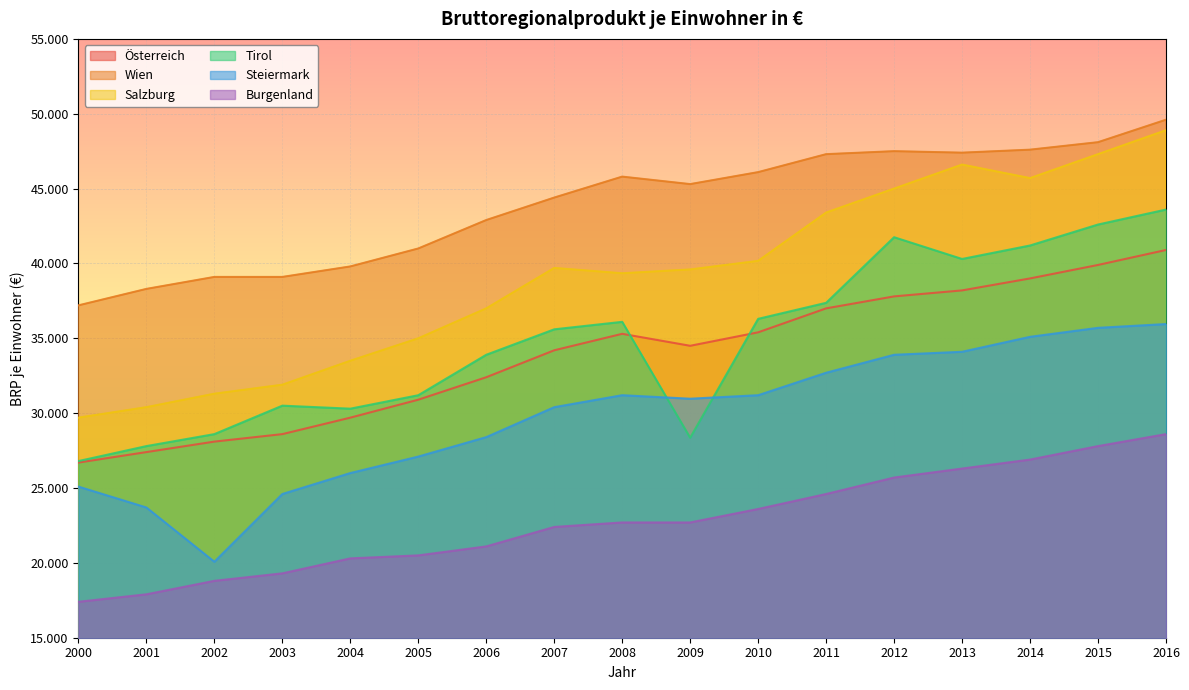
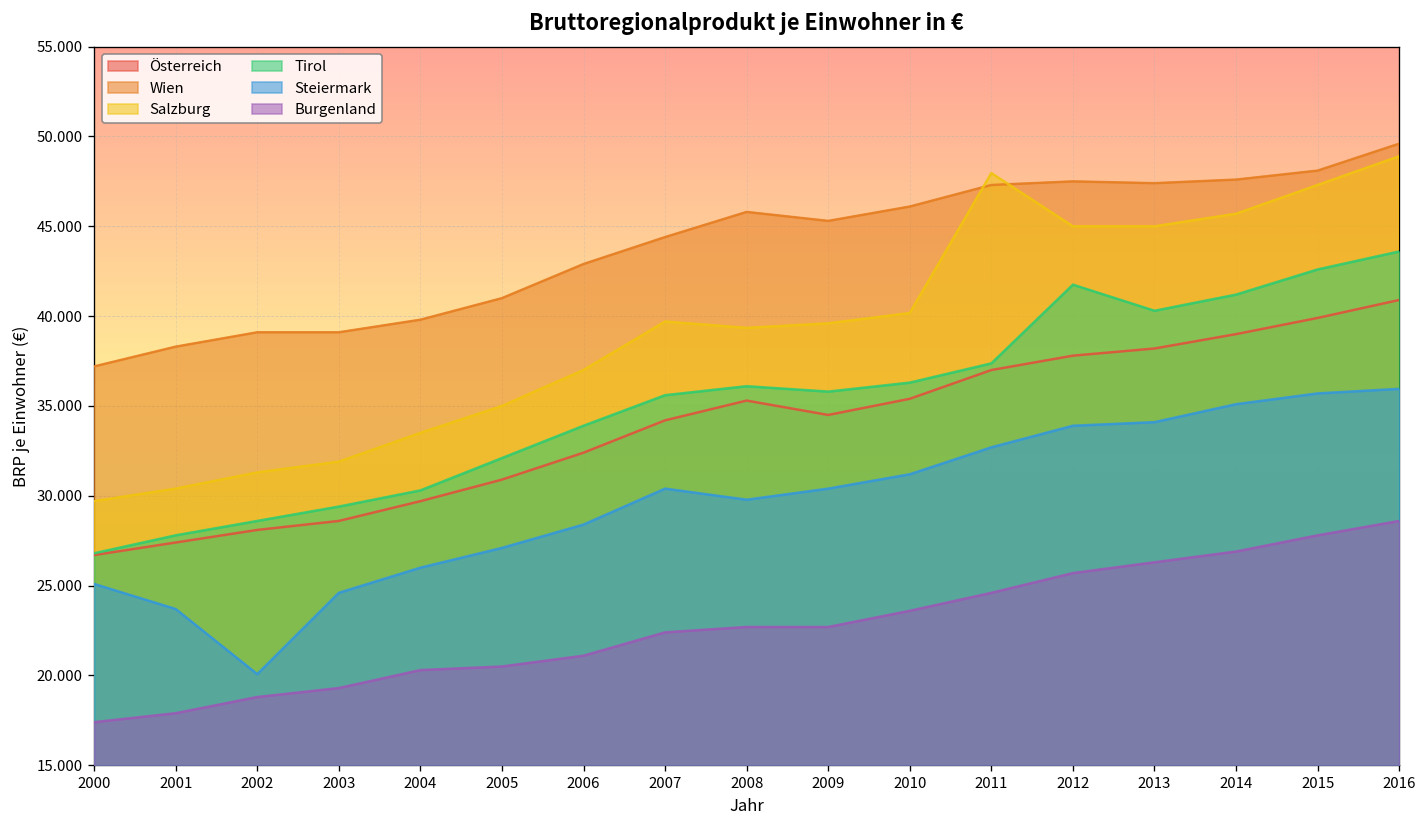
Tirol, 2003: 30.5 -> 29.4
Tirol, 2005: 31.2 -> 32.1
Steiermark, 2008: 31.2 -> 29.8
Tirol, 2009: 28.4 -> 35.8
Steiermark, 2009: 31.0 -> 30.4
Salzburg, 2011: 43.4 -> 48.0
Salzburg, 2013: 46.6 -> 45.0
